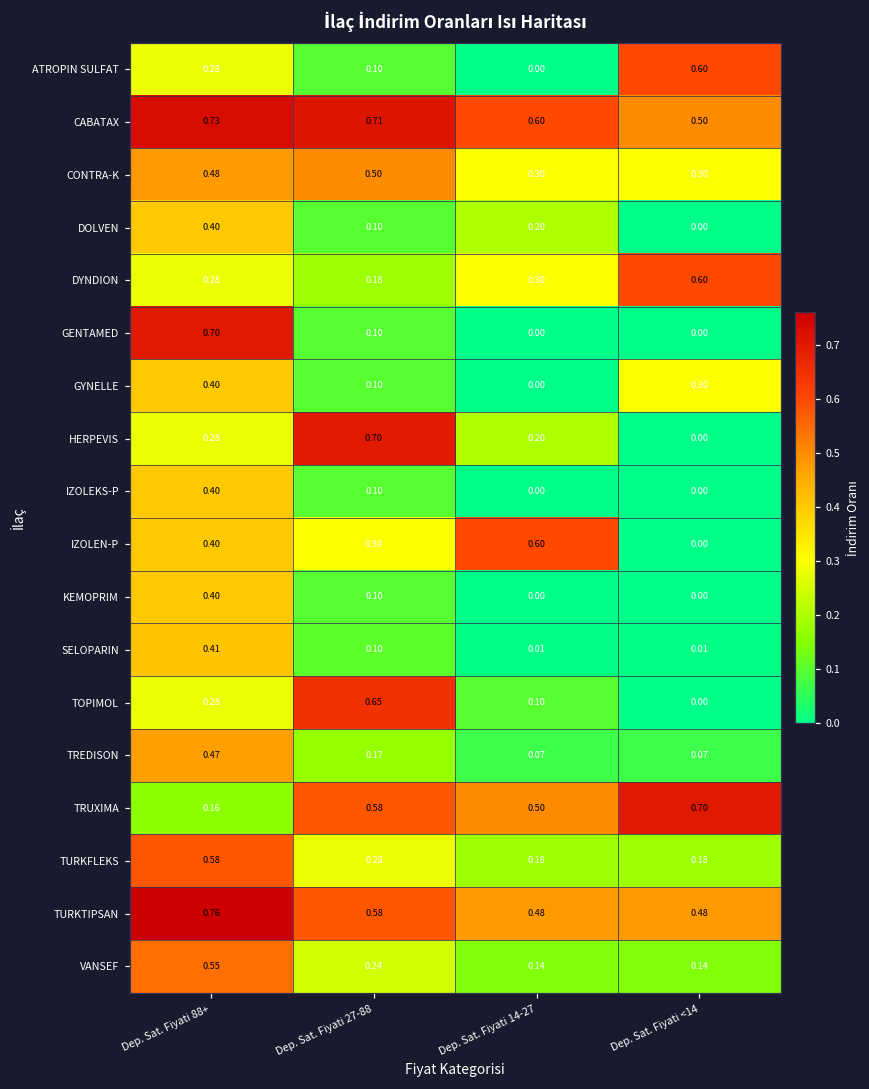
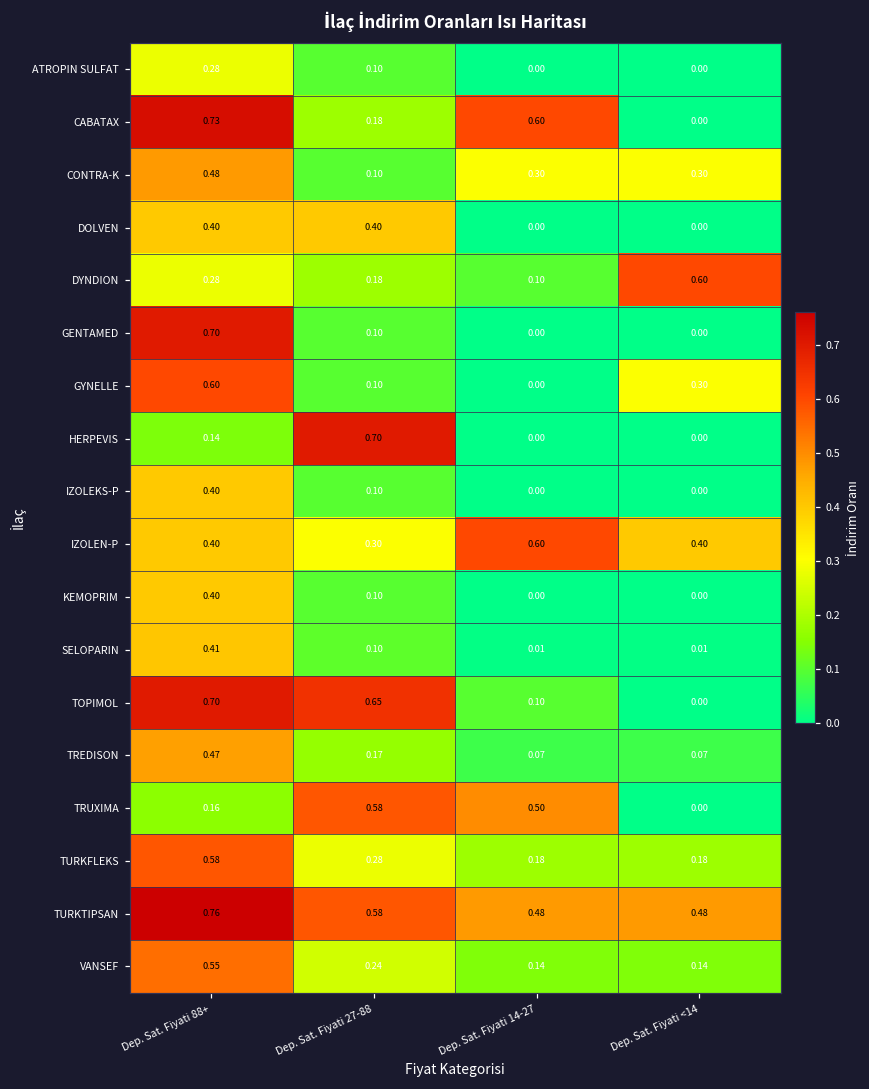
ATROPIN SULFAT, Dep. Sat. Fiyati <14: 0.60 -> 0.00
CABATAX, Dep. Sat. Fiyati 27-88: 0.71 -> 0.18
CABATAX, Dep. Sat. Fiyati <14: 0.50 -> 0.00
CONTRA-K, Dep. Sat. Fiyati 27-88: 0.50 -> 0.10
DOLVEN, Dep. Sat. Fiyati 27-88: 0.10 -> 0.40
DOLVEN, Dep. Sat. Fiyati 14-27: 0.20 -> 0.00
DYNDION, Dep. Sat. Fiyati 14-27: 0.30 -> 0.10
GYNELLE, Dep. Sat. Fiyati 88+: 0.40 -> 0.60
HERPEVIS, Dep. Sat. Fiyati 88+: 0.28 -> 0.14
HERPEVIS, Dep. Sat. Fiyati 14-27: 0.20 -> 0.00
IZOLEN-P, Dep. Sat. Fiyati <14: 0.00 -> 0.40
TOPIMOL, Dep. Sat. Fiyati 88+: 0.28 -> 0.70
TRUXIMA, Dep. Sat. Fiyati <14: 0.70 -> 0.00
